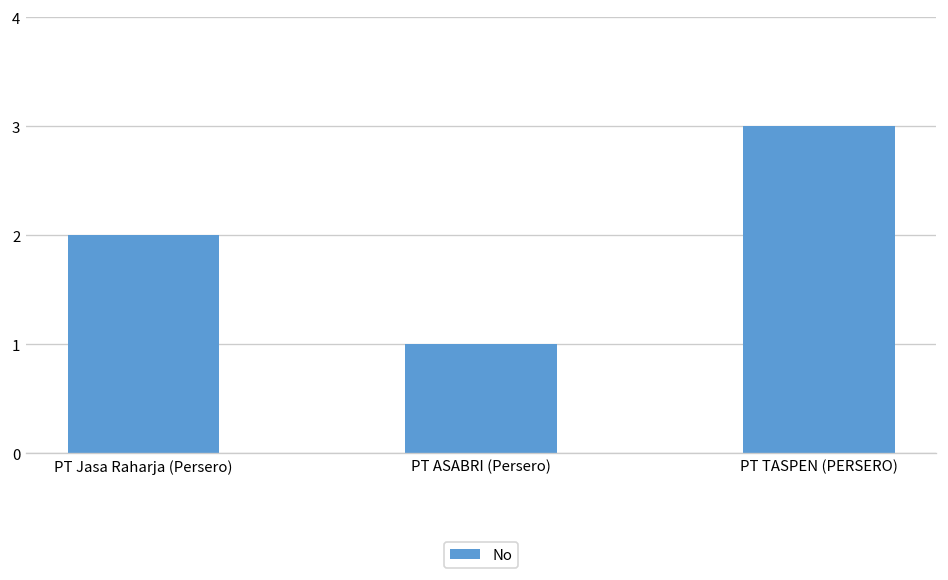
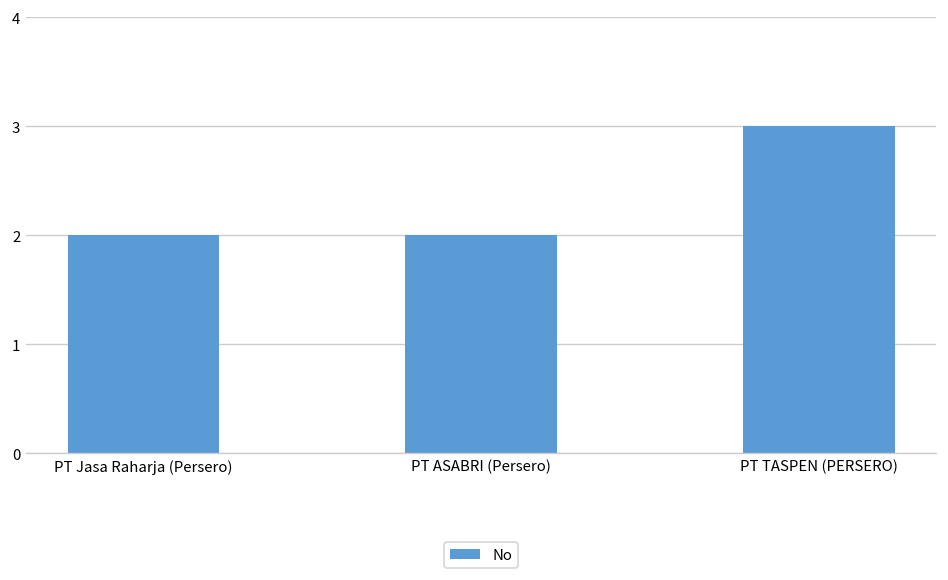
PT ASABRI (Persero): 1 -> 2
